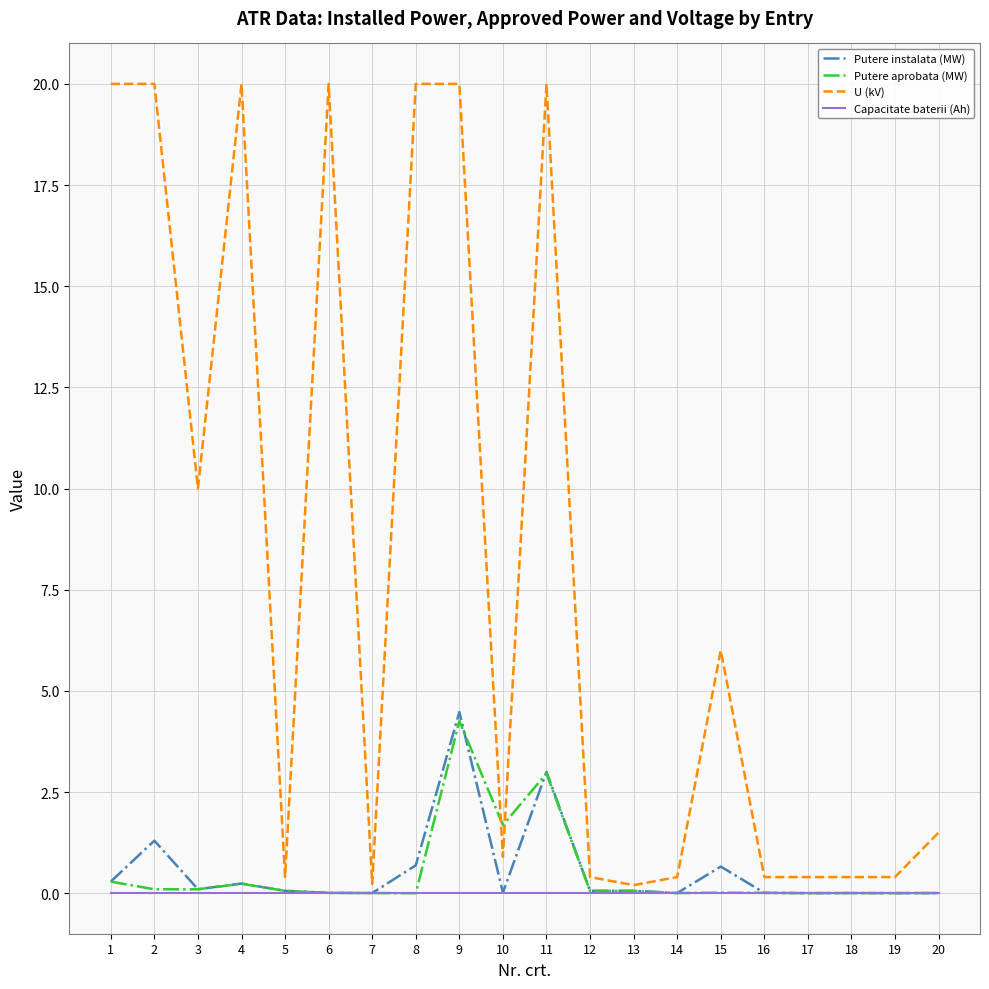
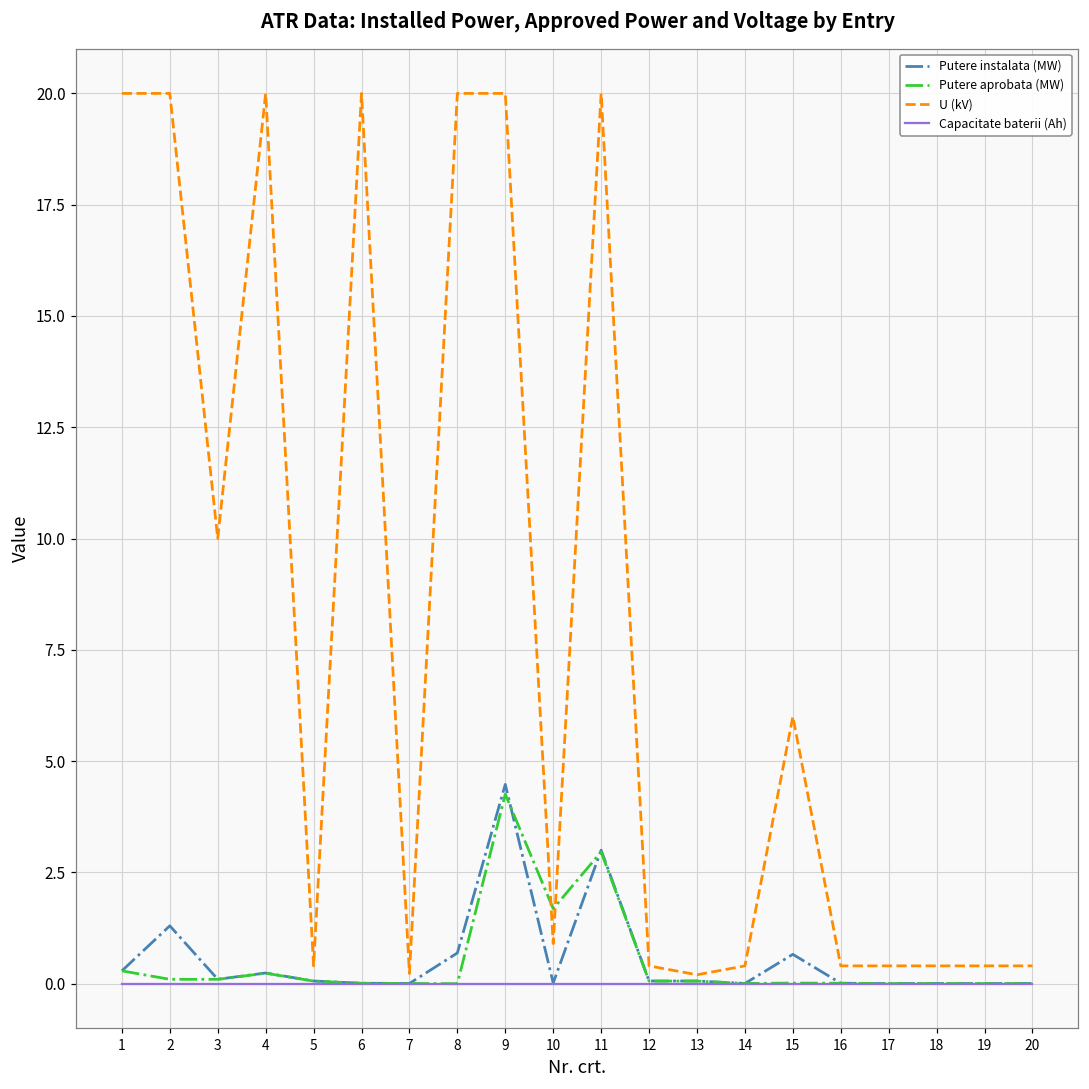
U (kV), 20: 1.5 -> 0.4
